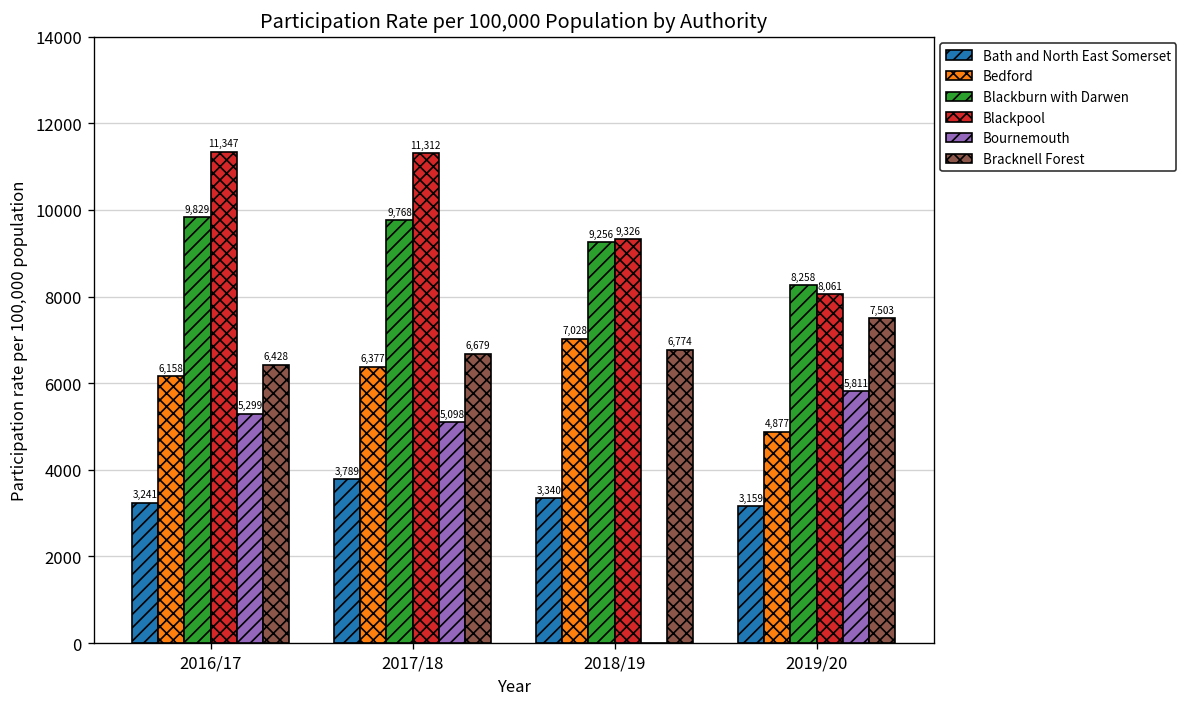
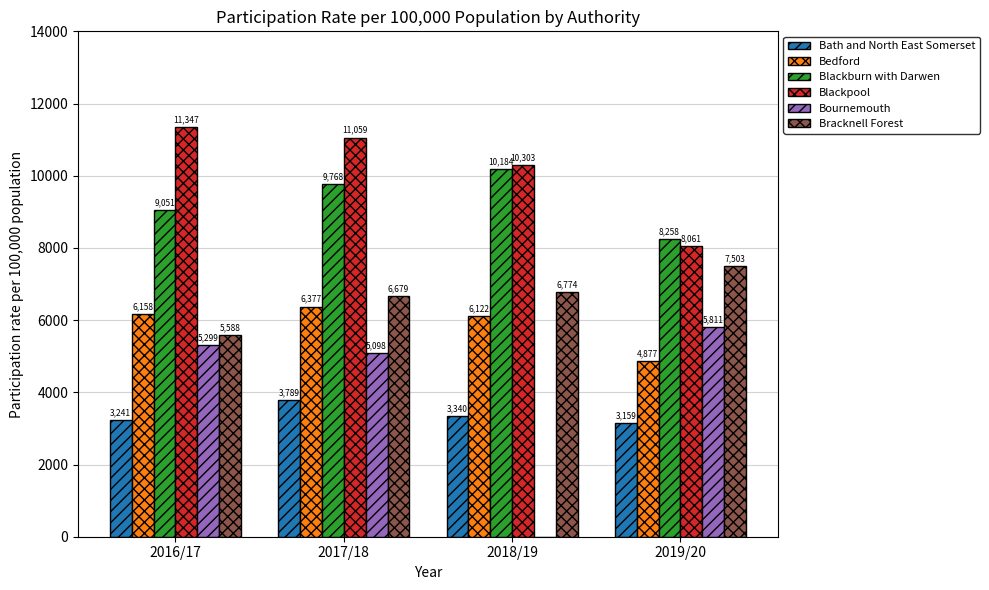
Blackburn with Darwen, 2016/17: 9,829 -> 9,051
Bracknell Forest, 2016/17: 6,428 -> 5,588
Blackpool, 2017/18: 11,312 -> 11,059
Bedford, 2018/19: 7,028 -> 6,122
Blackburn with Darwen, 2018/19: 9,256 -> 10,184
Blackpool, 2018/19: 9,326 -> 10,303
